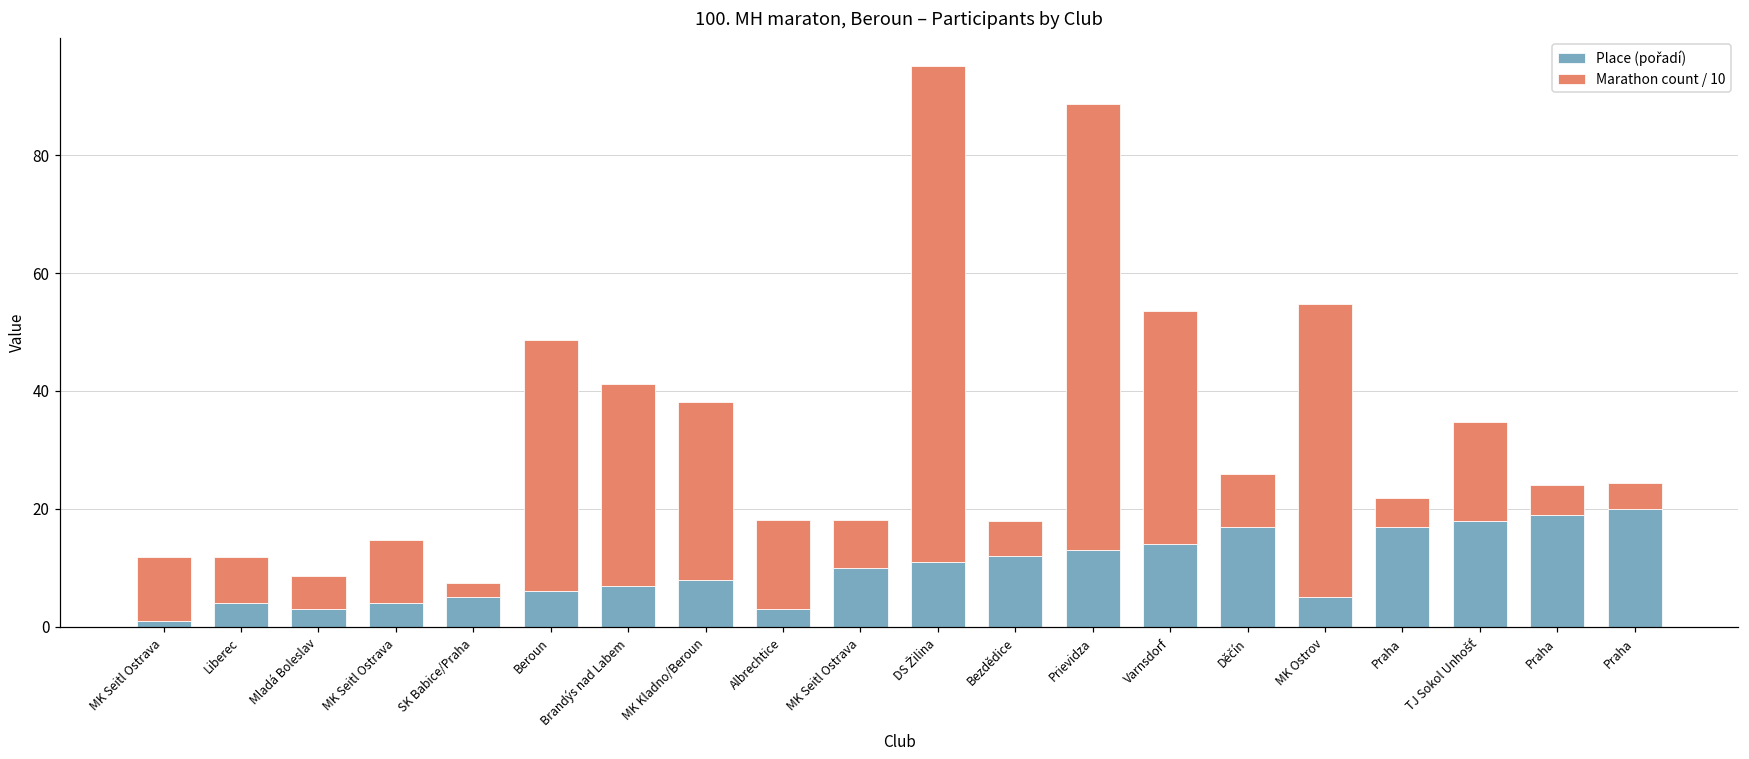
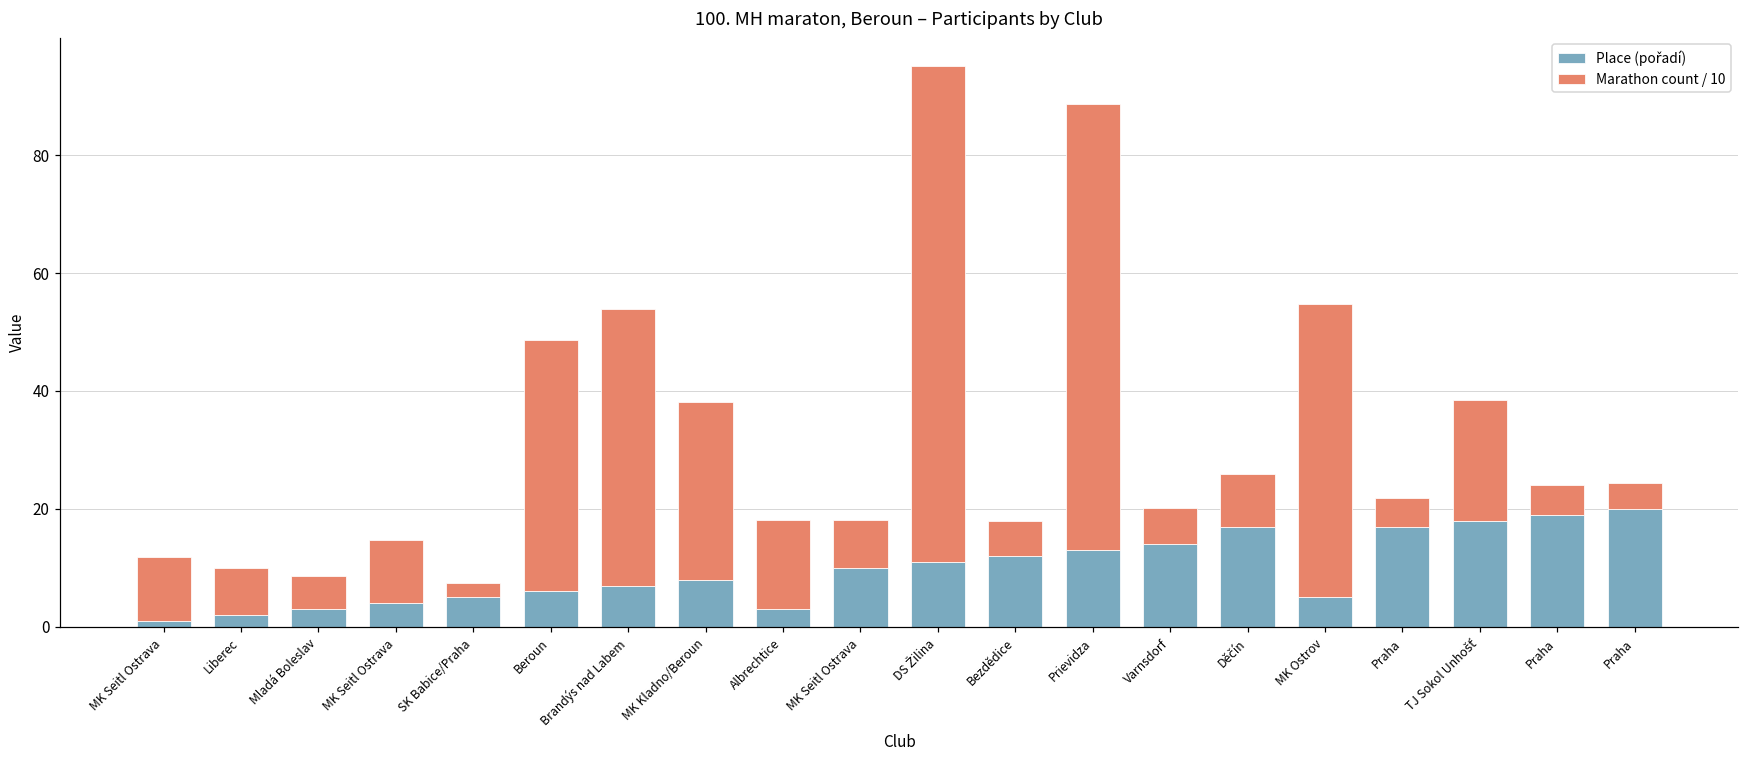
Place (pořadí), Liberec: 4 -> 2
Marathon count / 10, Brandýs nad Labem: 34 -> 47
Marathon count / 10, Varnsdorf: 40 -> 6
Marathon count / 10, TJ Sokol Unhošť: 17 -> 20
